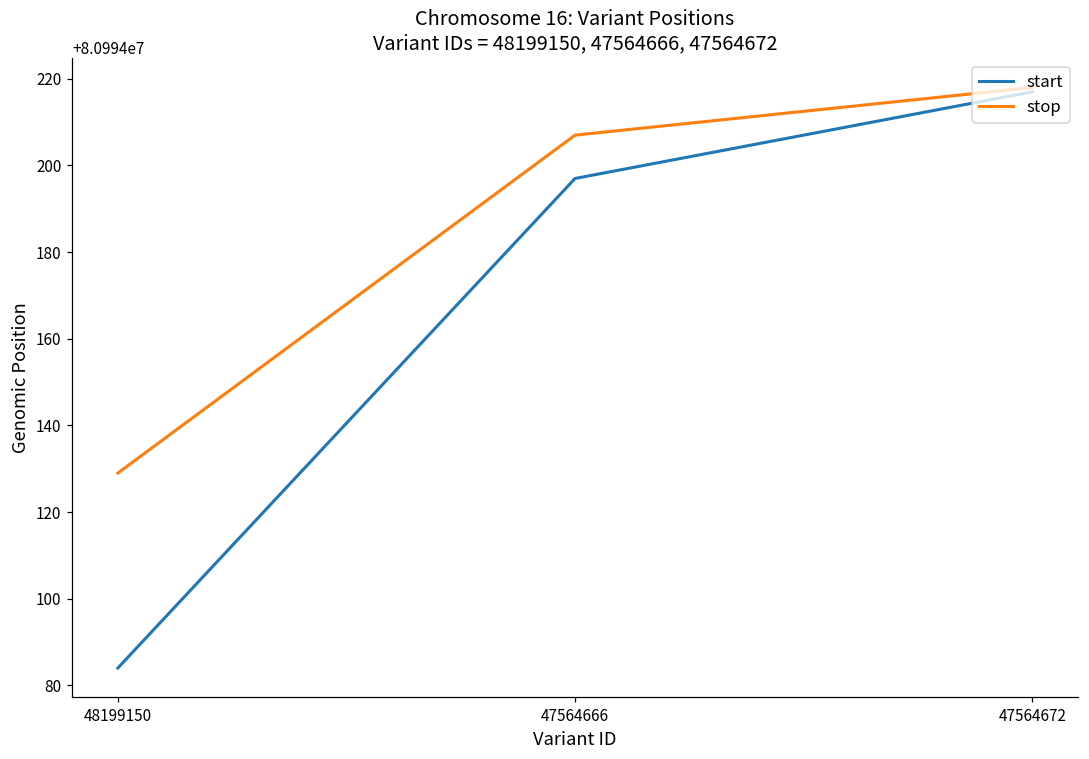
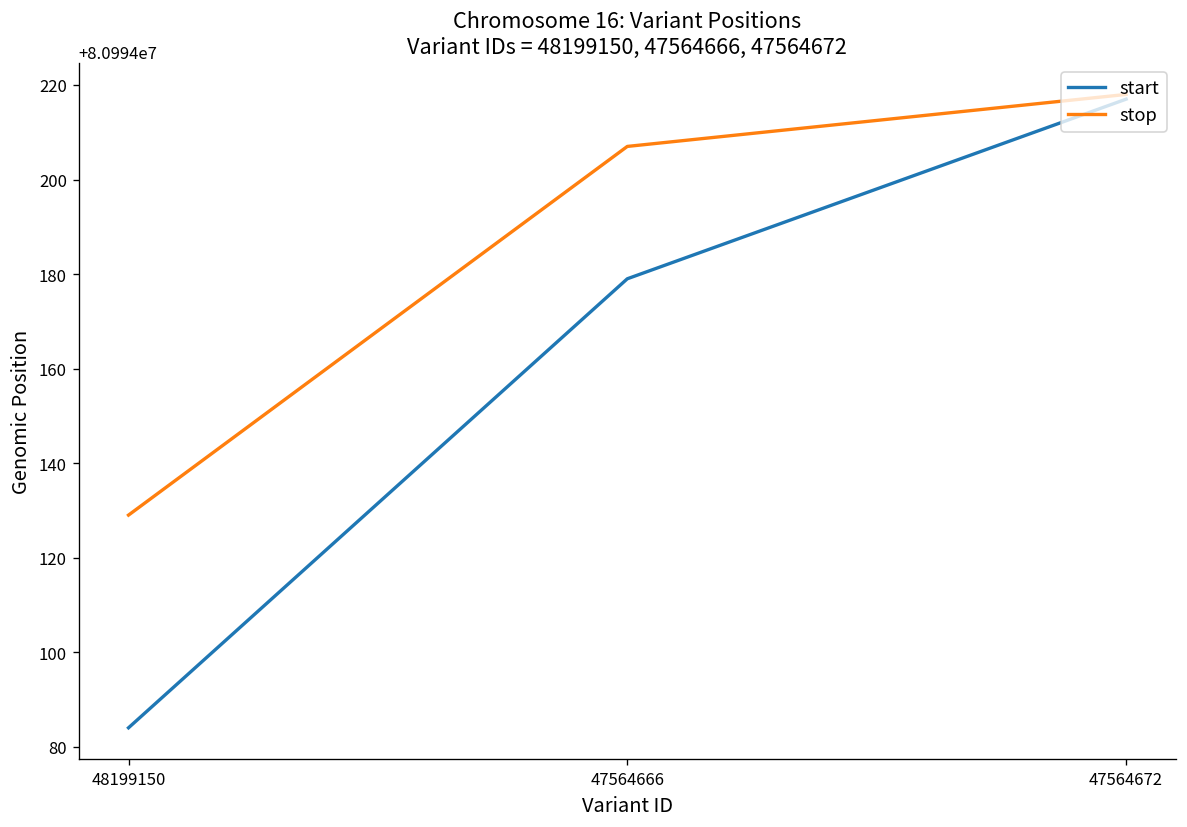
start, 47564666: 80994197 -> 80994179
